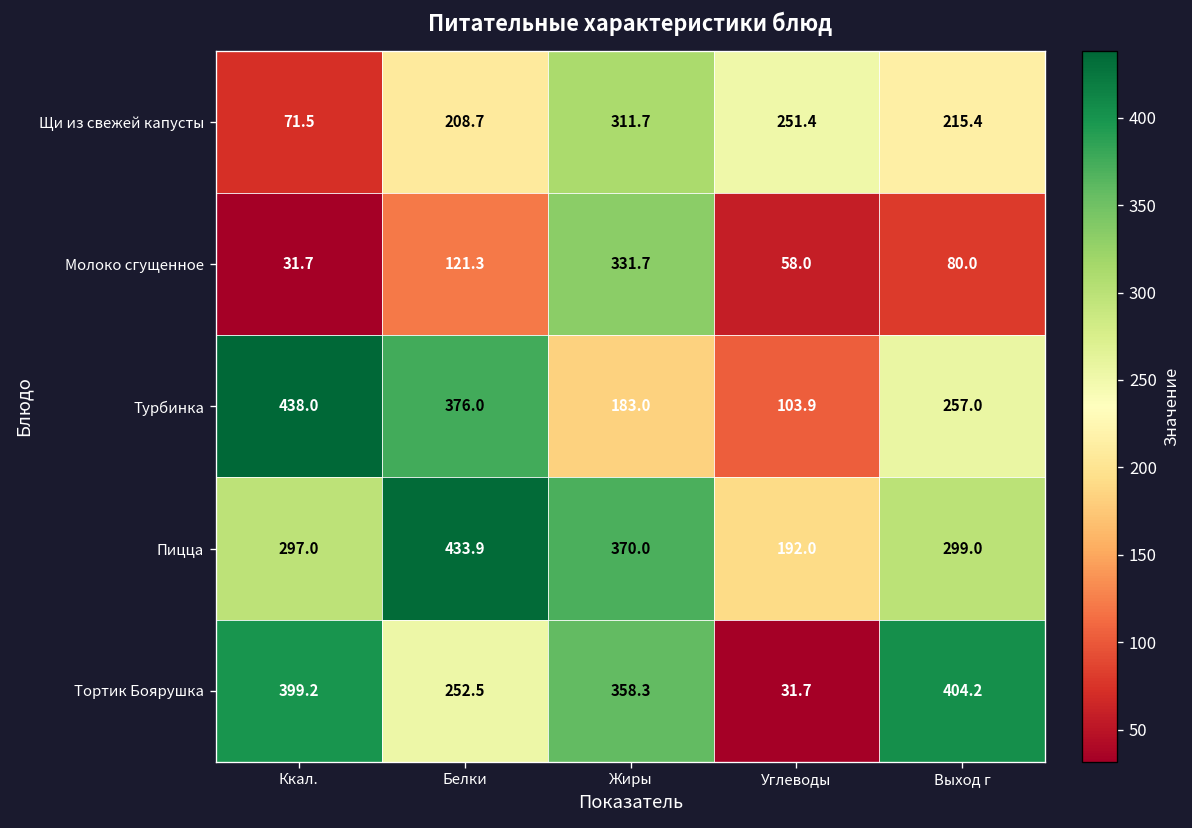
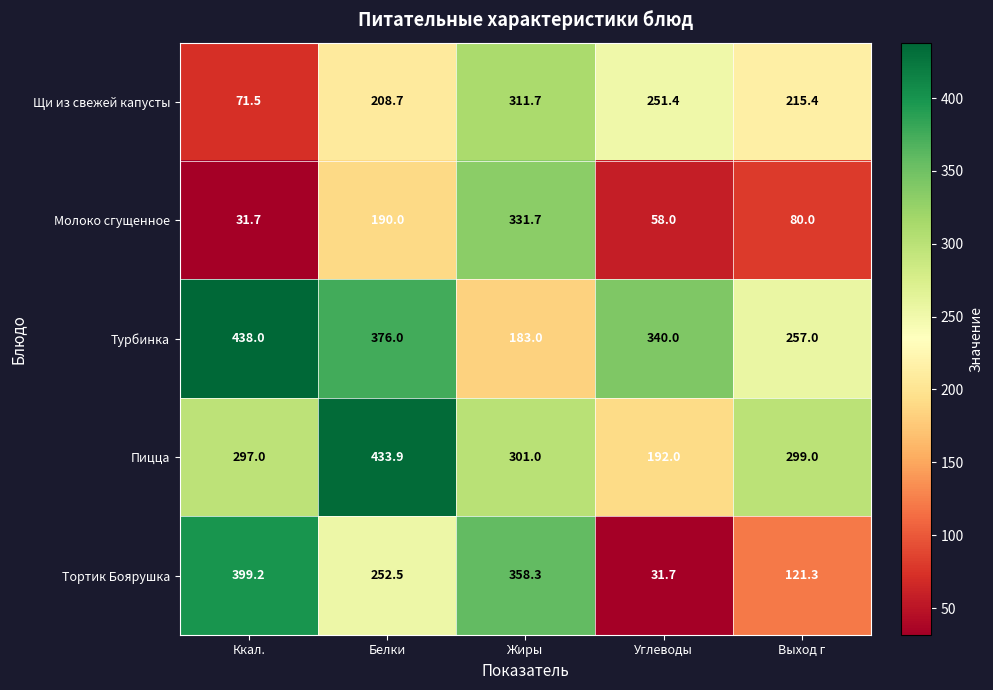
Молоко сгущенное, Белки: 121.3 -> 190.0
Турбинка, Углеводы: 103.9 -> 340.0
Пицца, Жиры: 370.0 -> 301.0
Тортик Боярушка, Выход г: 404.2 -> 121.3
